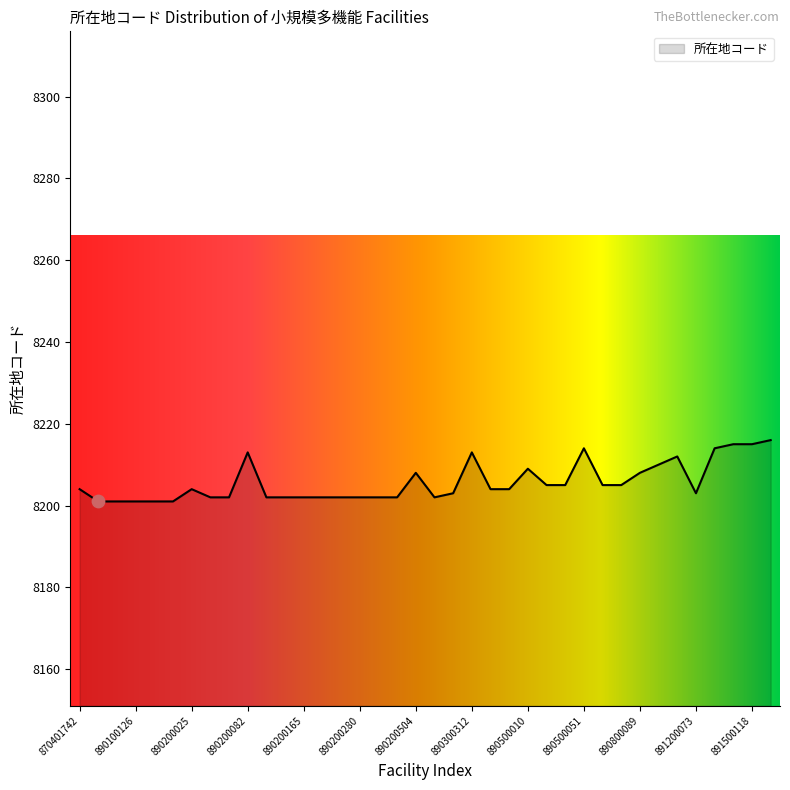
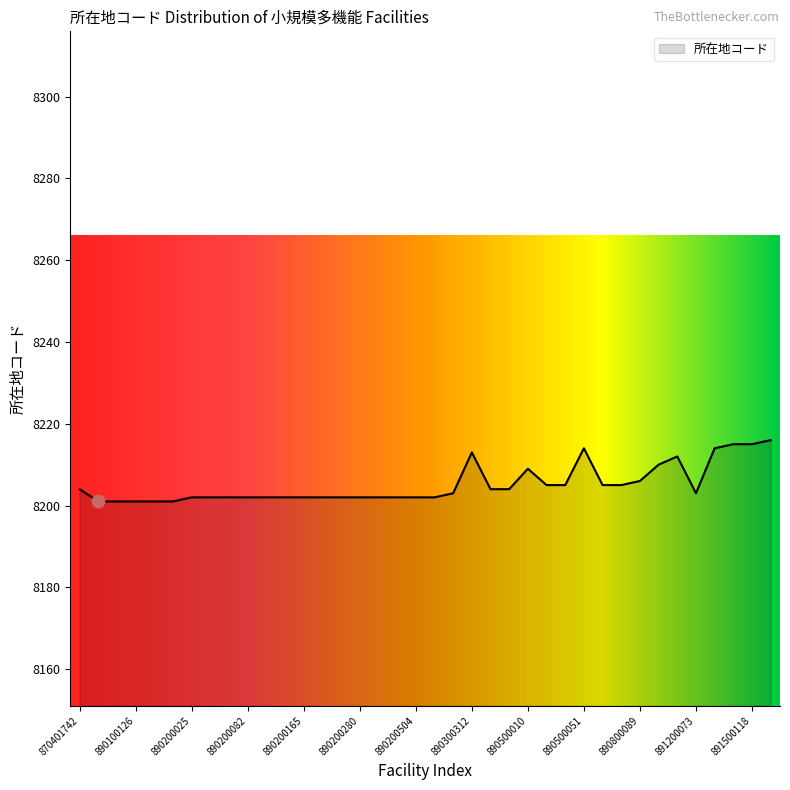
所在地コード, 890200025: 8204 -> 8202
所在地コード, 890200082: 8213 -> 8202
所在地コード, 890200504: 8208 -> 8202
所在地コード, 890800089: 8208 -> 8206
